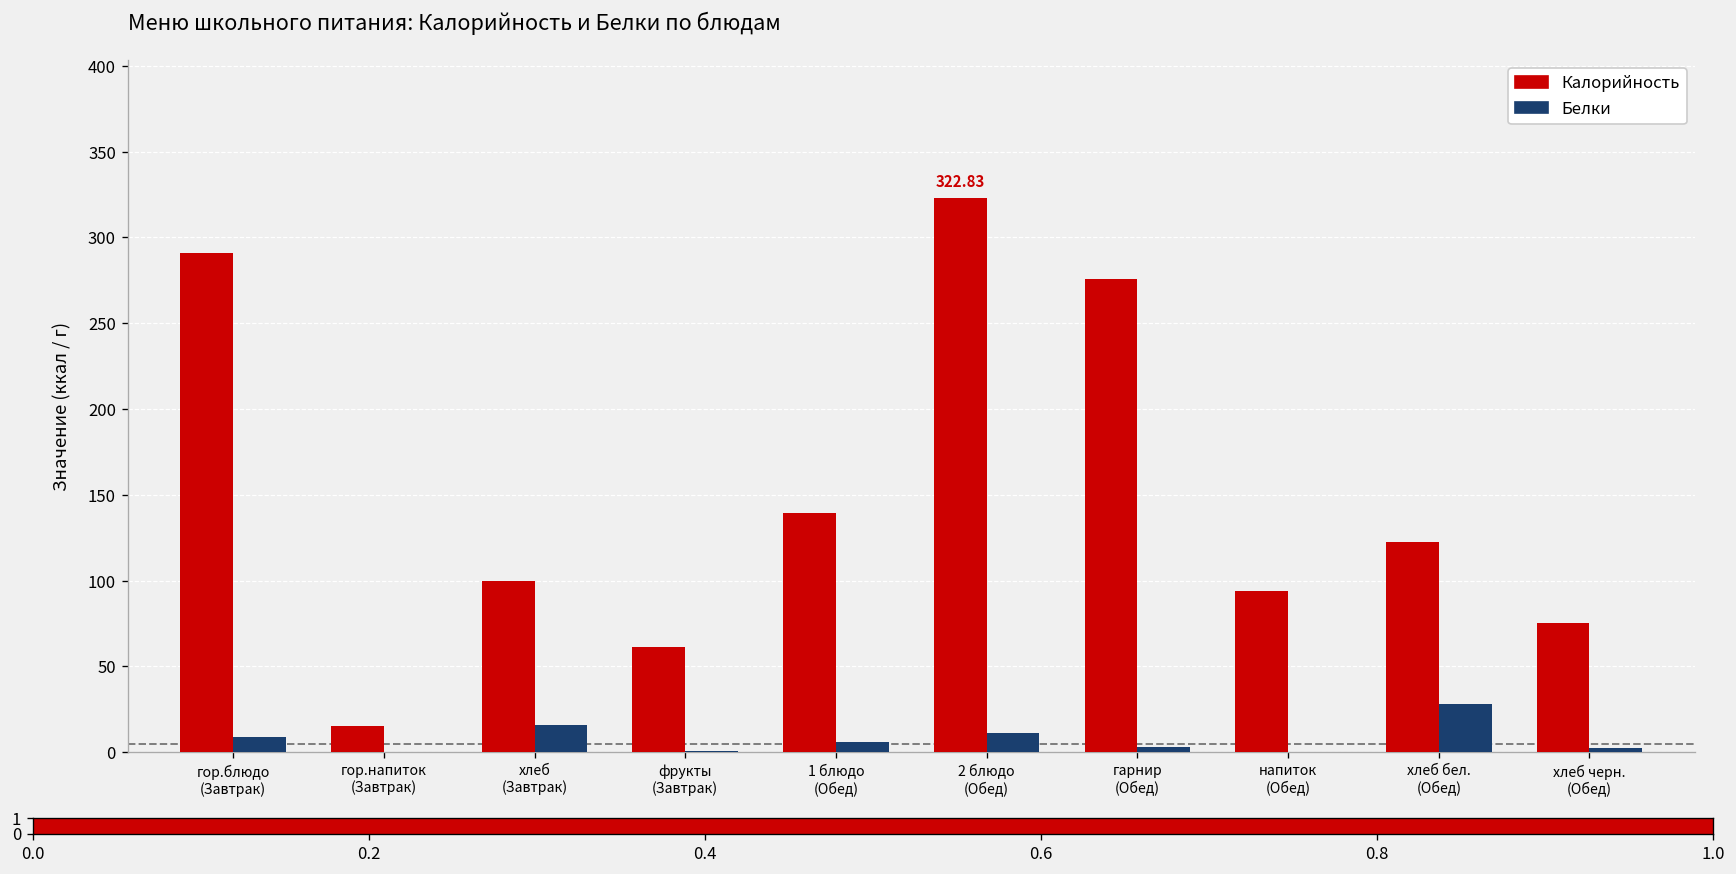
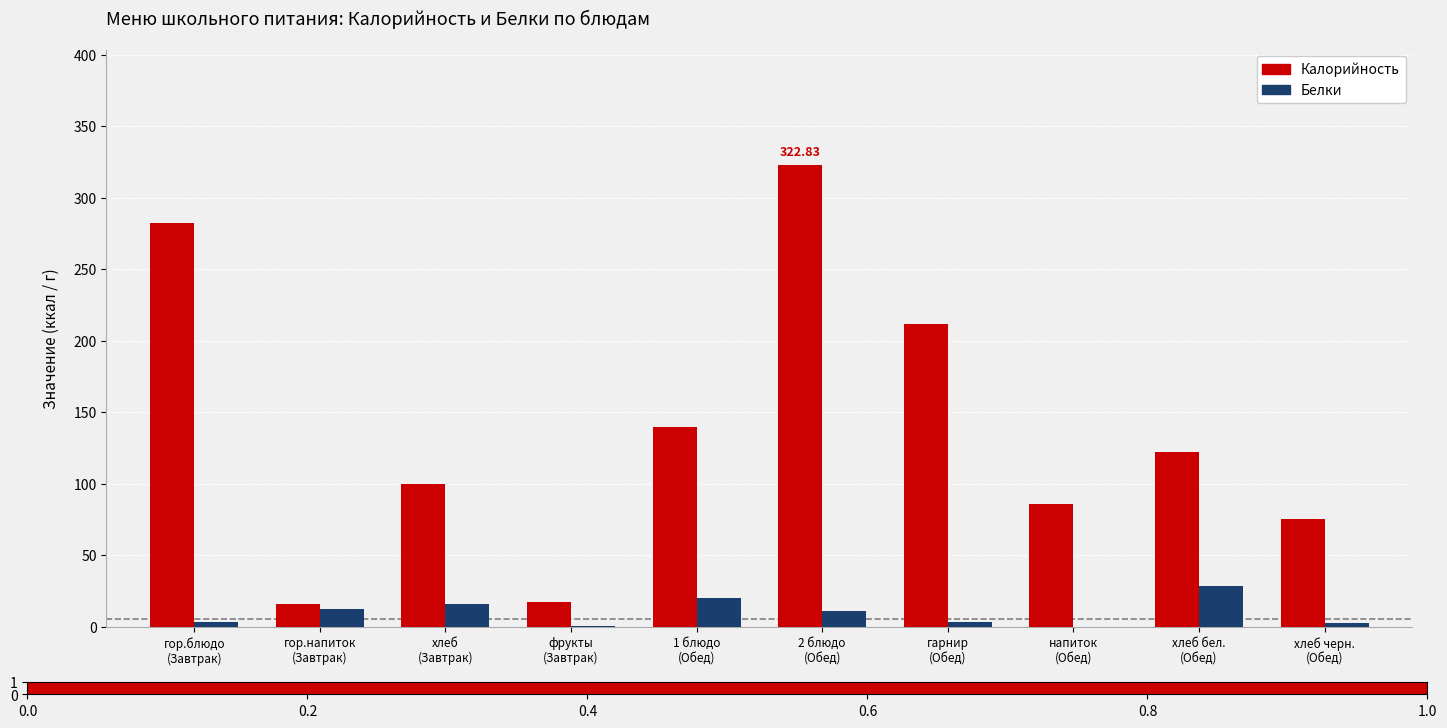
Калорийность, гор.блюдо (Завтрак): 291 -> 282
Белки, гор.блюдо (Завтрак): 9 -> 3
Белки, гор.напиток (Завтрак): 0 -> 12
Калорийность, фрукты (Завтрак): 61 -> 17
Белки, 1 блюдо (Обед): 6 -> 20
Калорийность, гарнир (Обед): 276 -> 212
Калорийность, напиток (Обед): 94 -> 86
